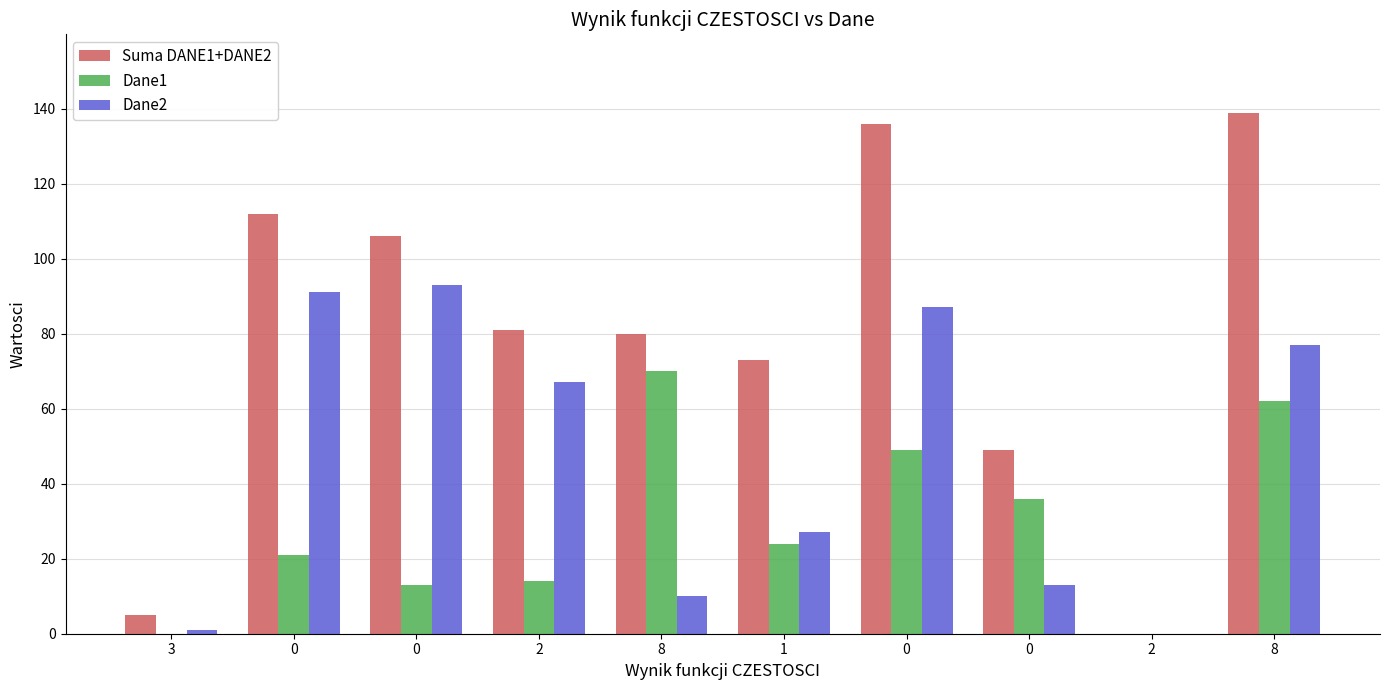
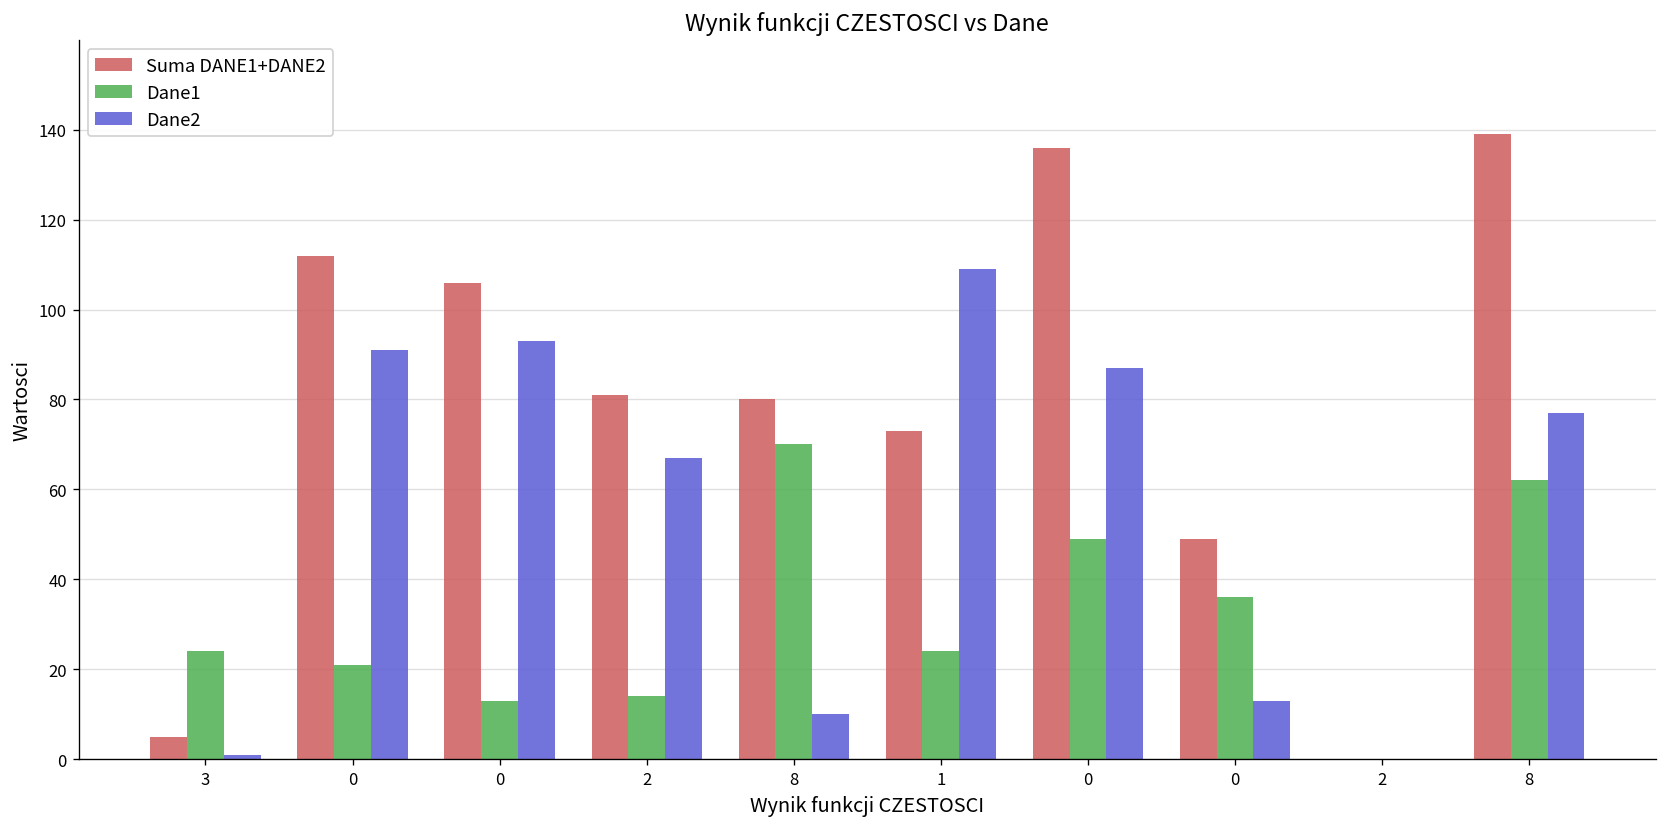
Dane1, 3: 0 -> 24
Dane2, 1: 27 -> 109
